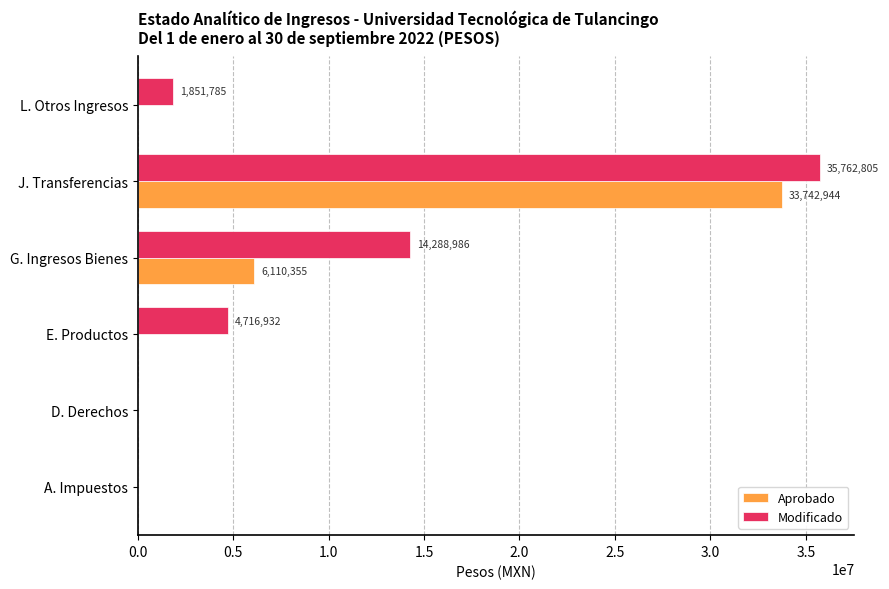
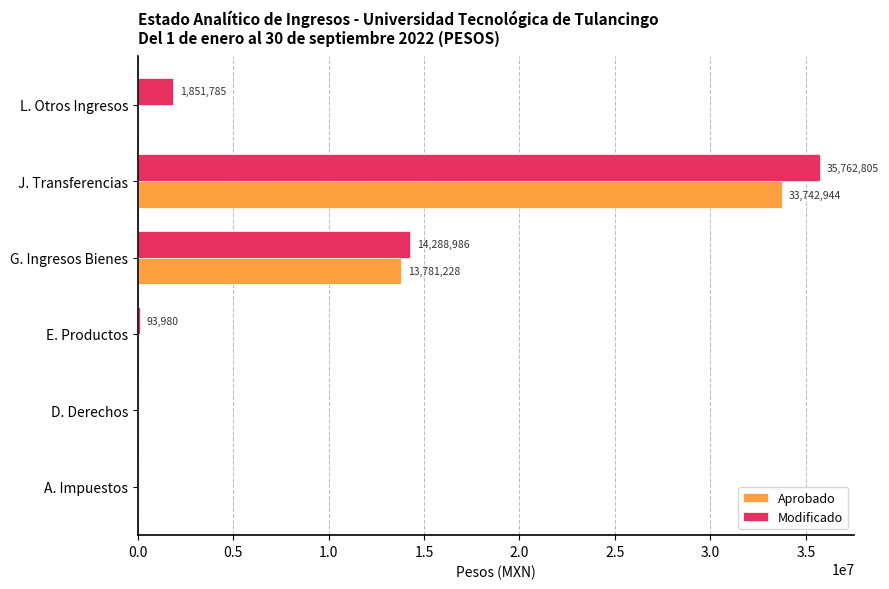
Aprobado, G. Ingresos Bienes: 6,110,355 -> 13,781,228
Modificado, E. Productos: 4,716,932 -> 93,980
